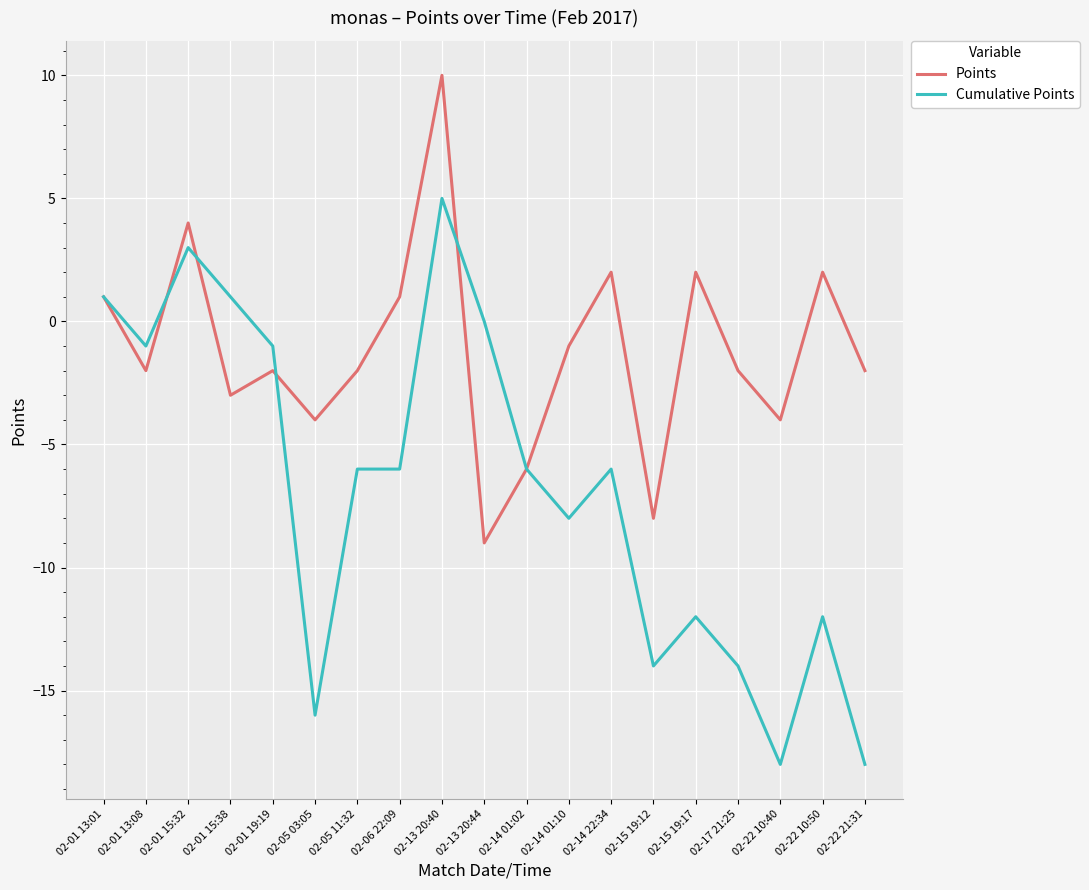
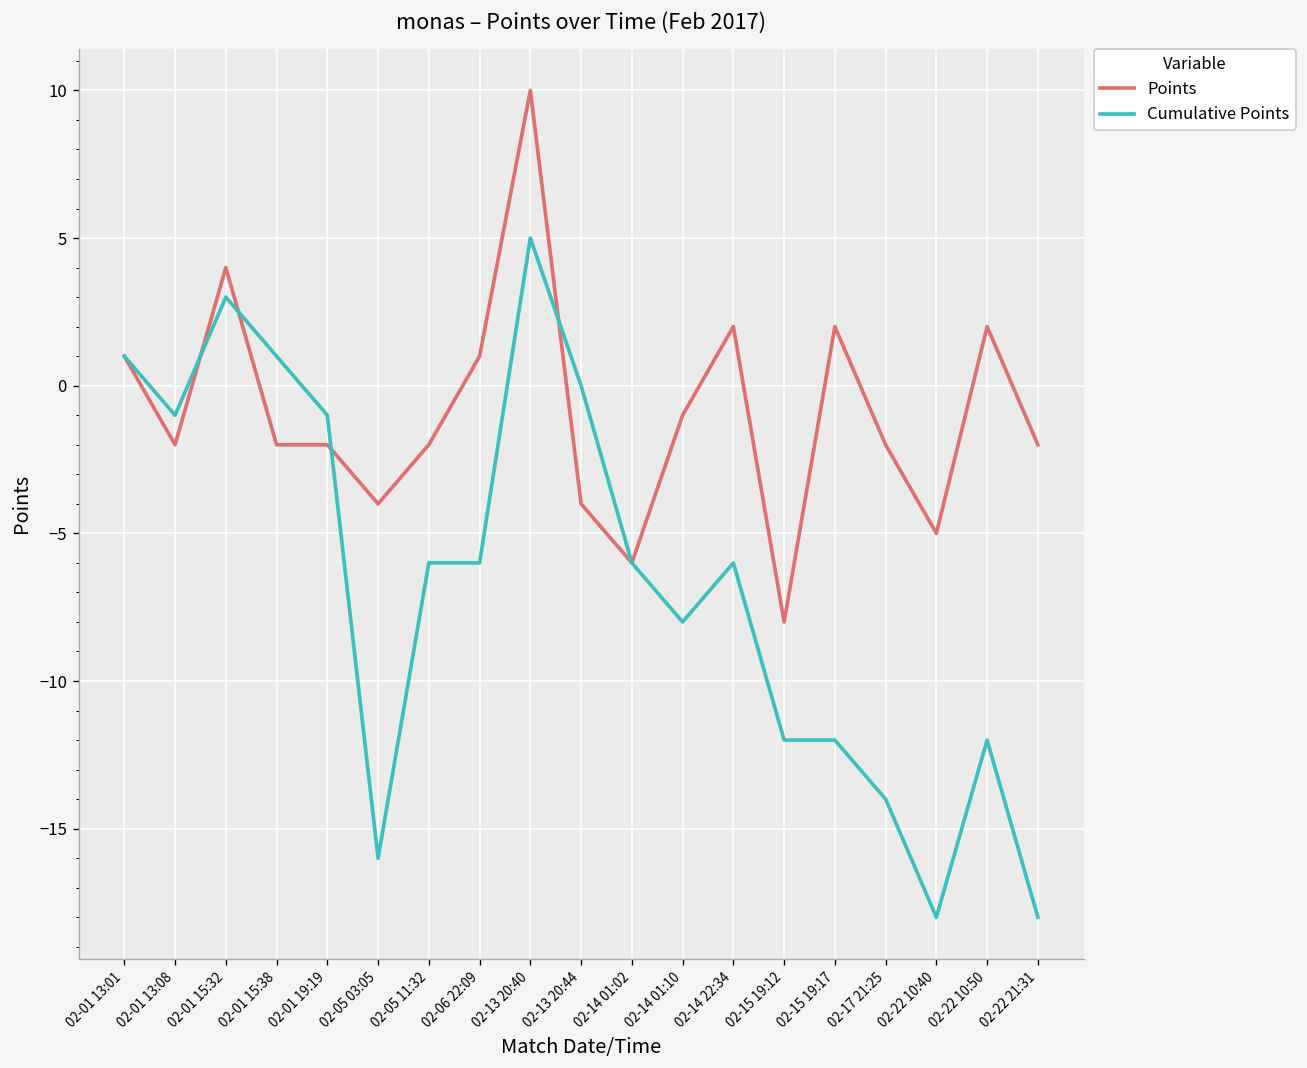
Points, 02-01 15:38: -3 -> -2
Points, 02-13 20:44: -9 -> -4
Cumulative Points, 02-15 19:12: -14 -> -12
Points, 02-22 10:40: -4 -> -5
